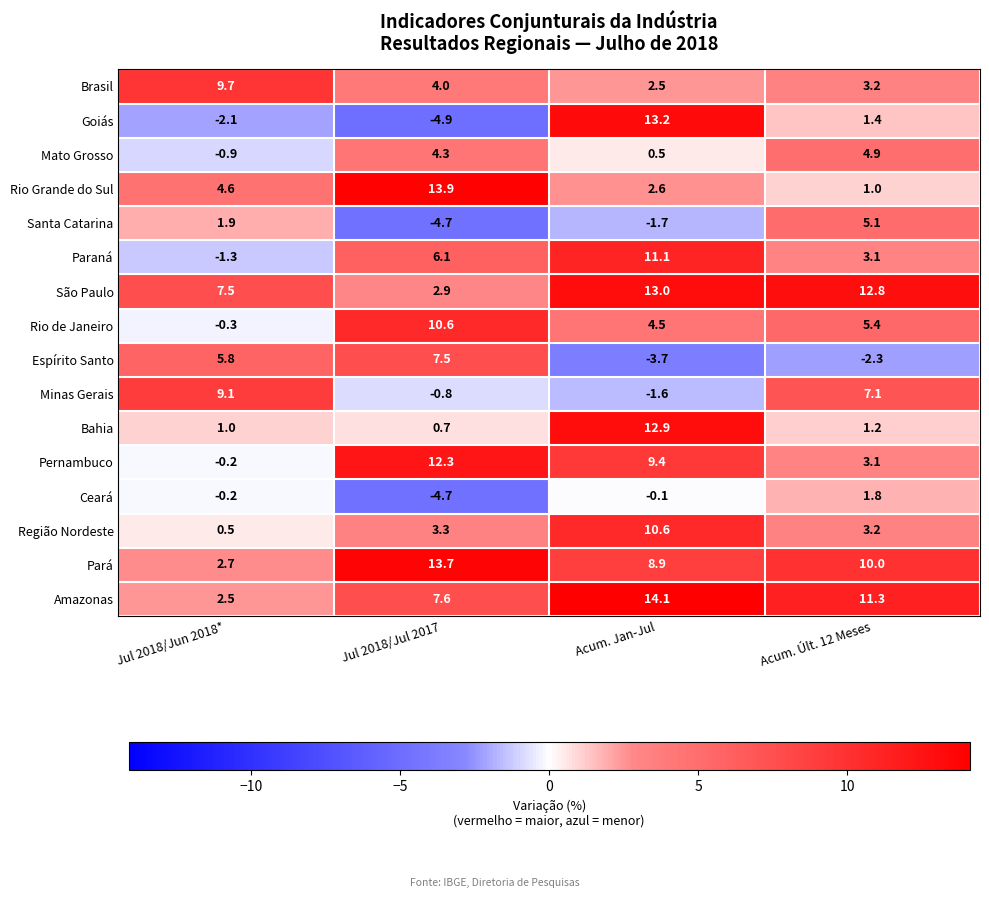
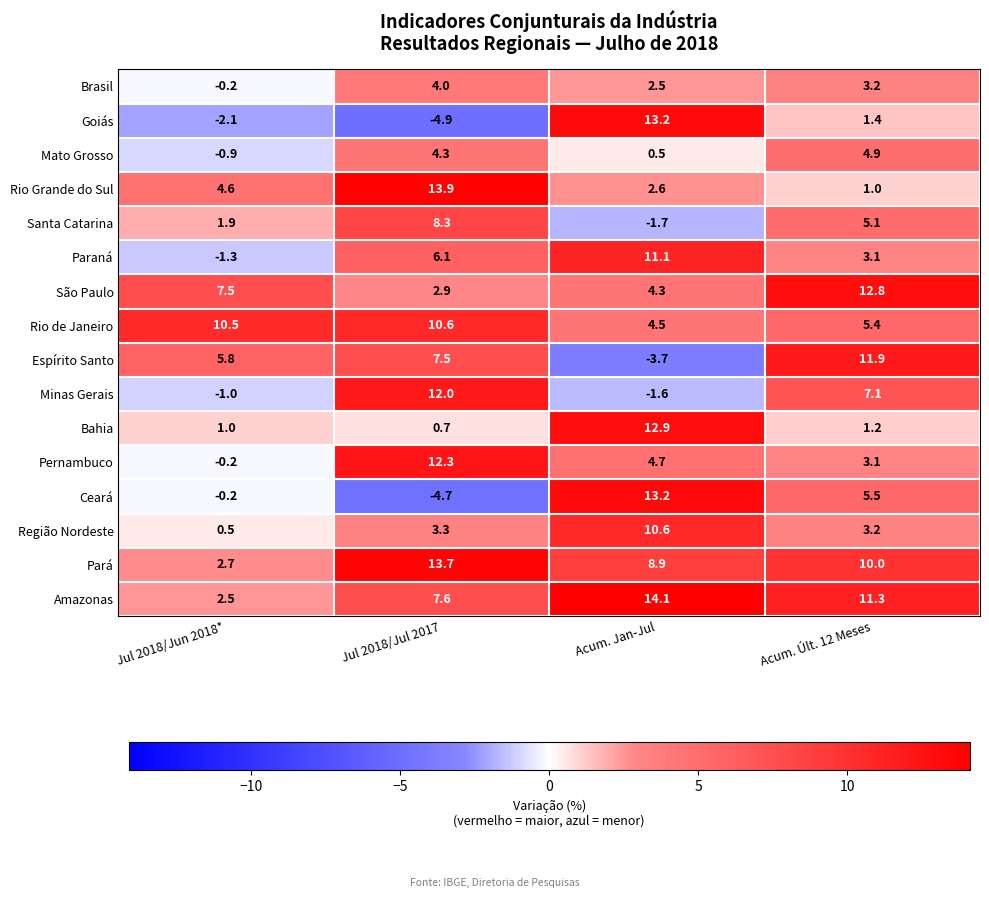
Brasil, Jul 2018/Jun 2018*: 9.7 -> -0.2
Santa Catarina, Jul 2018/Jul 2017: -4.7 -> 8.3
São Paulo, Acum. Jan-Jul: 13.0 -> 4.3
Rio de Janeiro, Jul 2018/Jun 2018*: -0.3 -> 10.5
Espírito Santo, Acum. Últ. 12 Meses: -2.3 -> 11.9
Minas Gerais, Jul 2018/Jun 2018*: 9.1 -> -1.0
Minas Gerais, Jul 2018/Jul 2017: -0.8 -> 12.0
Pernambuco, Acum. Jan-Jul: 9.4 -> 4.7
Ceará, Acum. Jan-Jul: -0.1 -> 13.2
Ceará, Acum. Últ. 12 Meses: 1.8 -> 5.5
